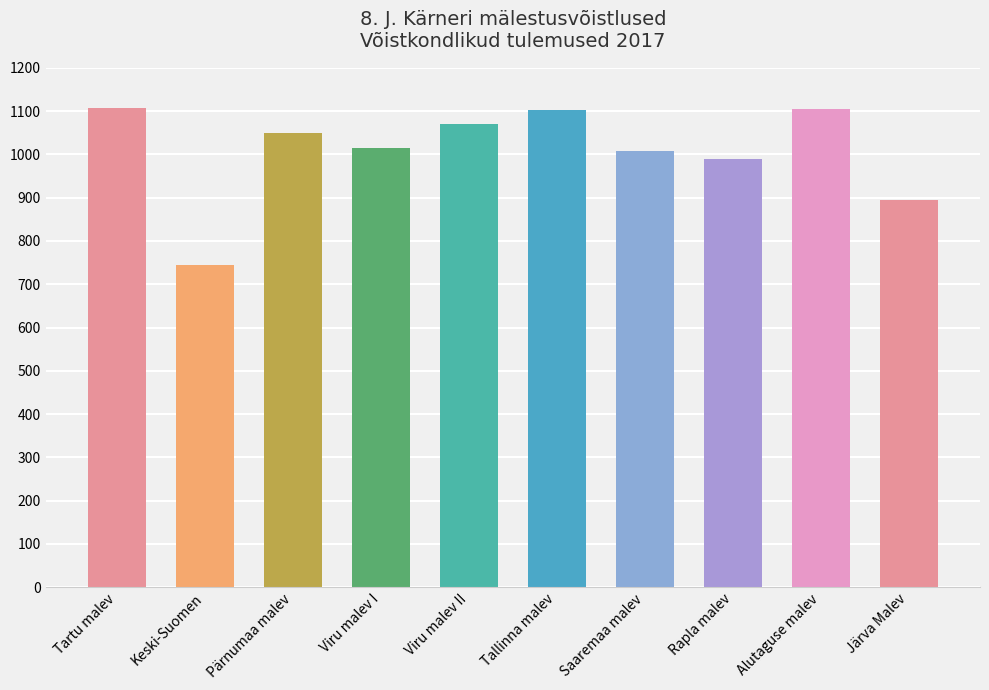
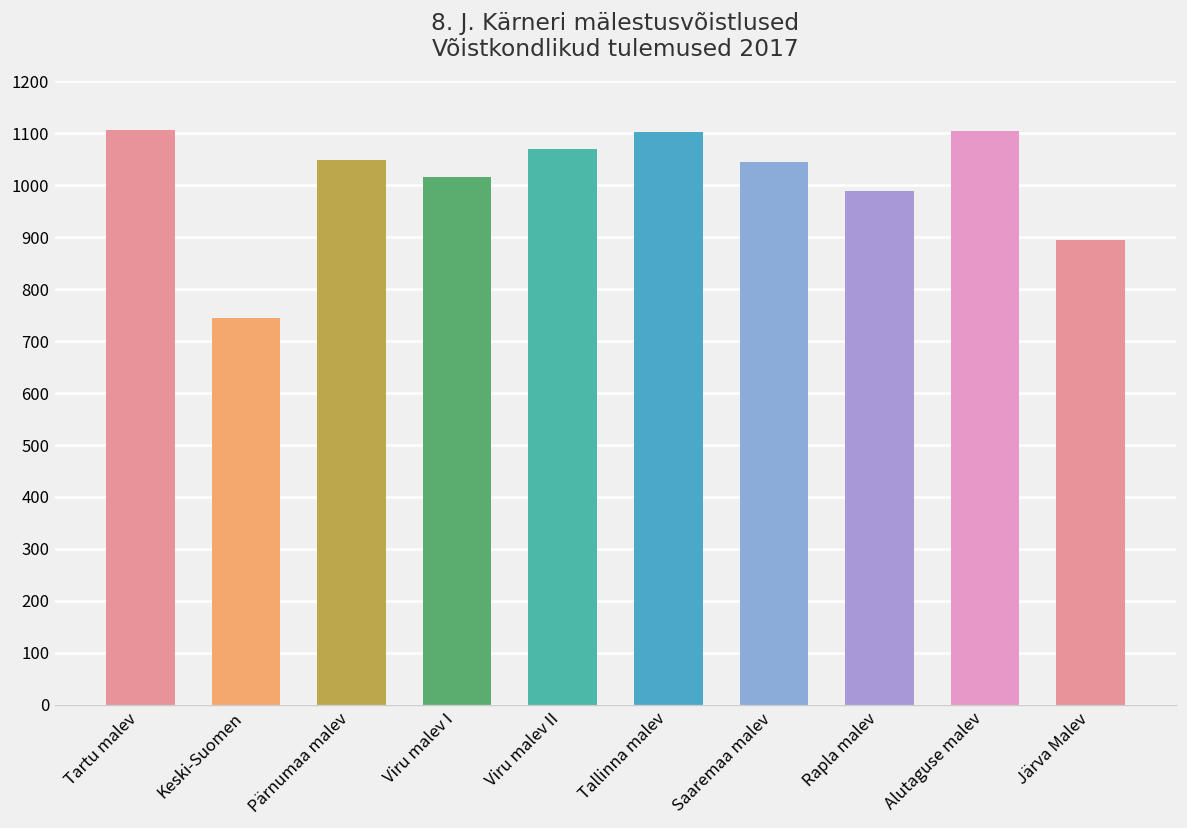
Saaremaa malev: 1010 -> 1050
